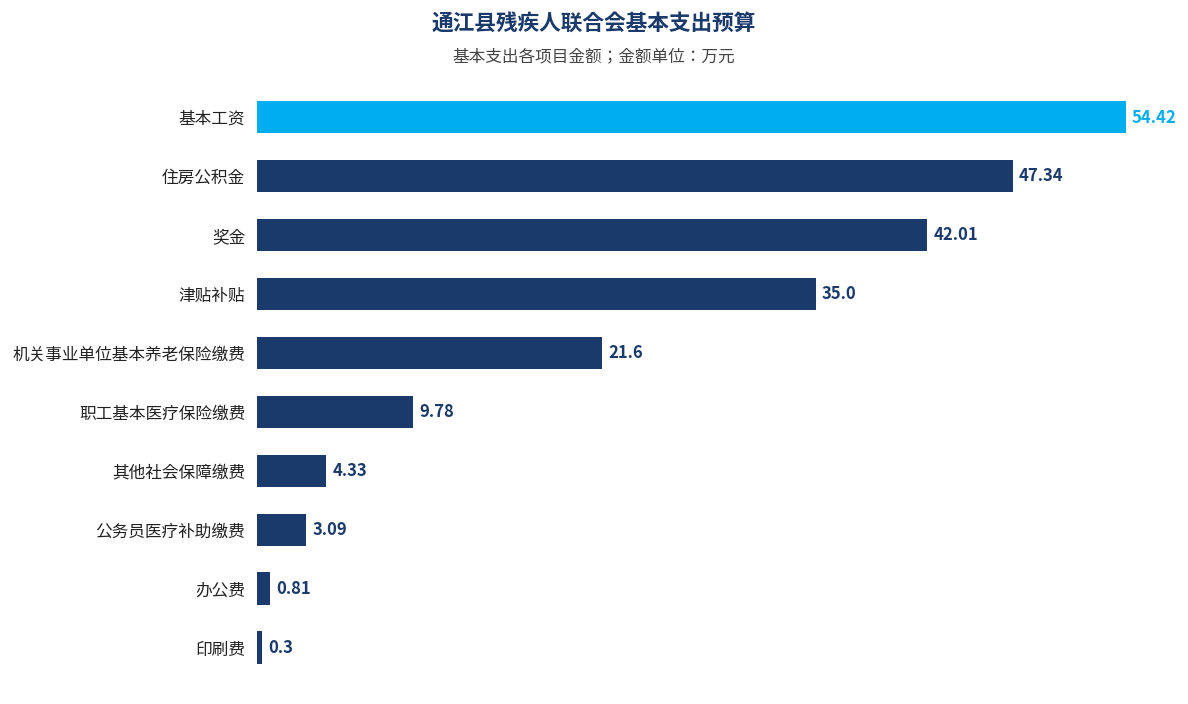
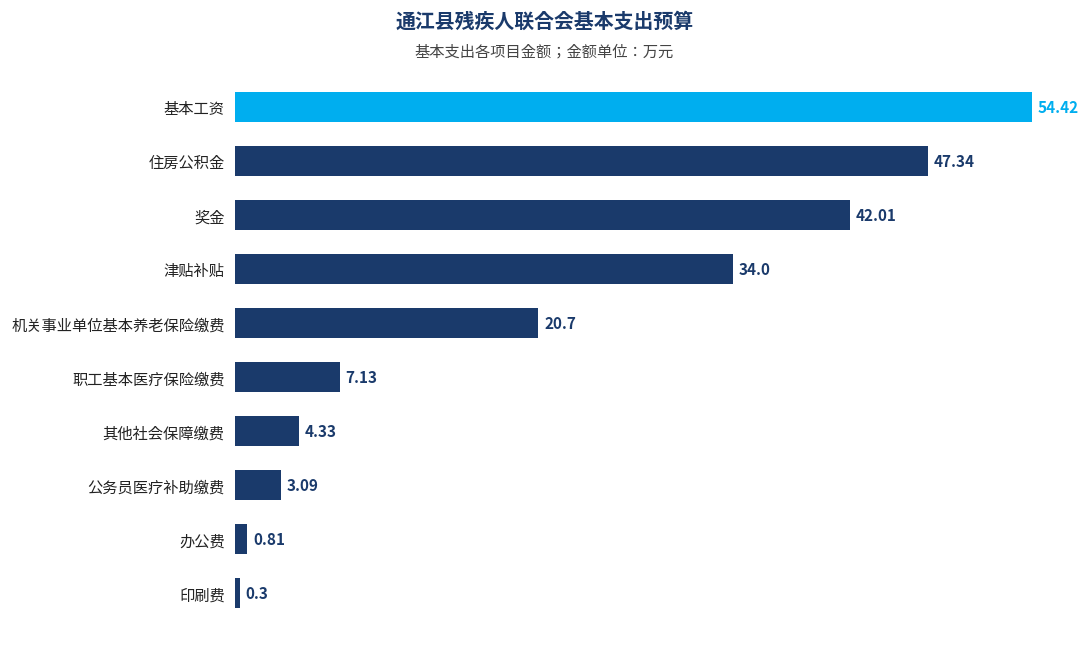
津贴补贴: 35.0 -> 34.0
机关事业单位基本养老保险缴费: 21.6 -> 20.7
职工基本医疗保险缴费: 9.78 -> 7.13
